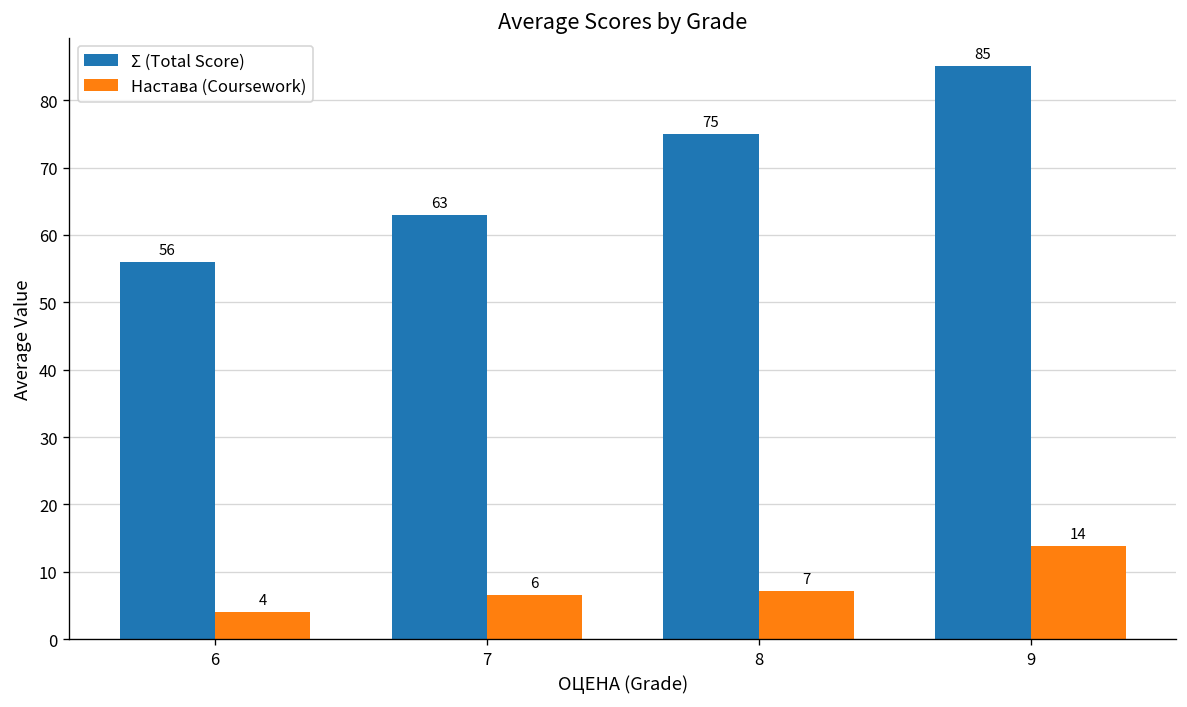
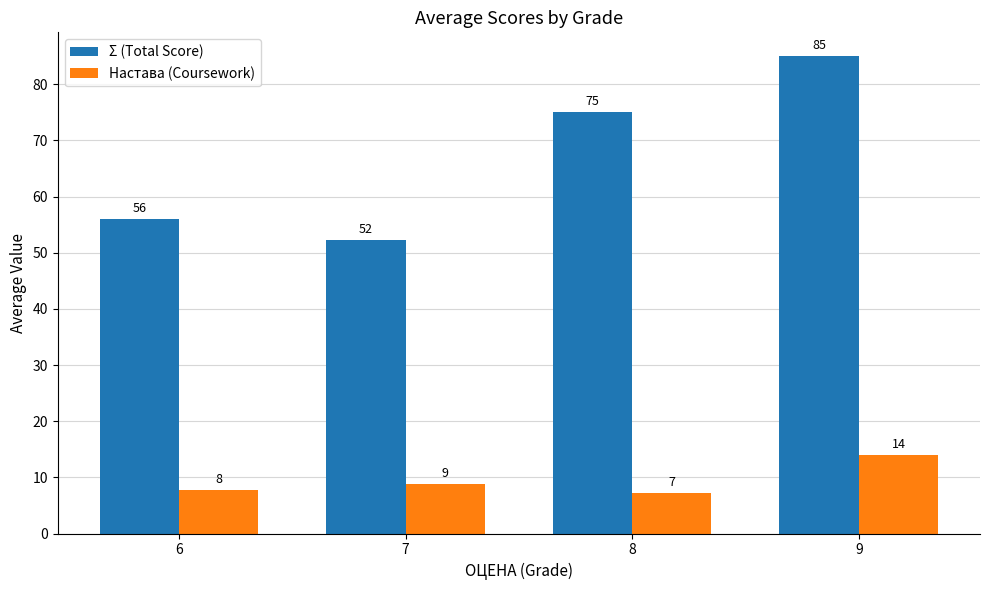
Настава (Coursework), 6: 4 -> 8
Σ (Total Score), 7: 63 -> 52
Настава (Coursework), 7: 6 -> 9
